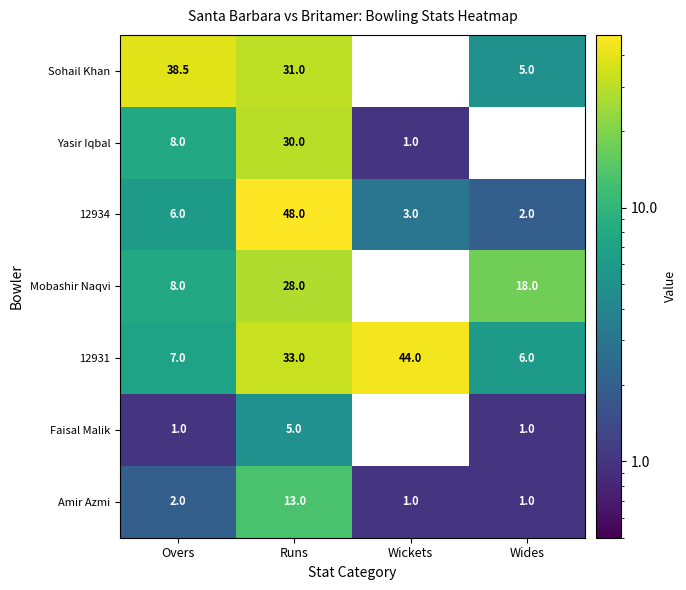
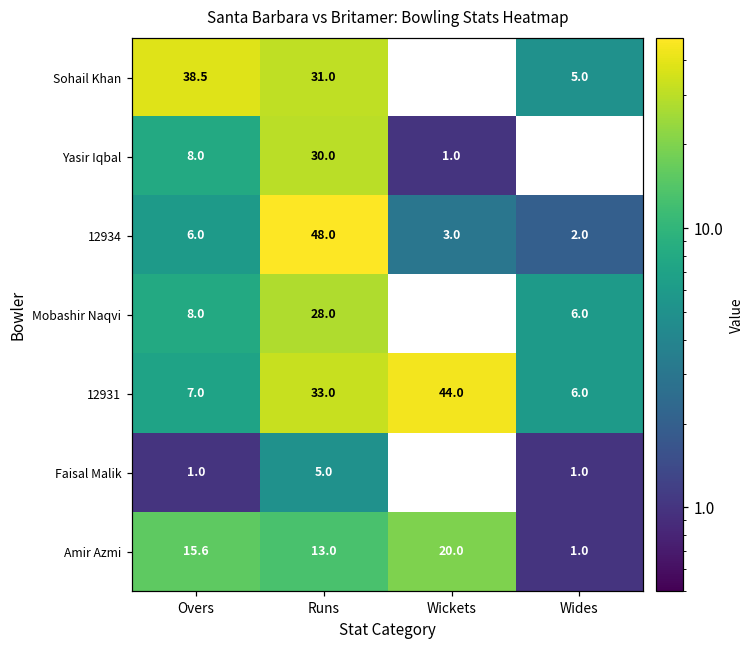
Mobashir Naqvi, Wides: 18.0 -> 6.0
Amir Azmi, Overs: 2.0 -> 15.6
Amir Azmi, Wickets: 1.0 -> 20.0
